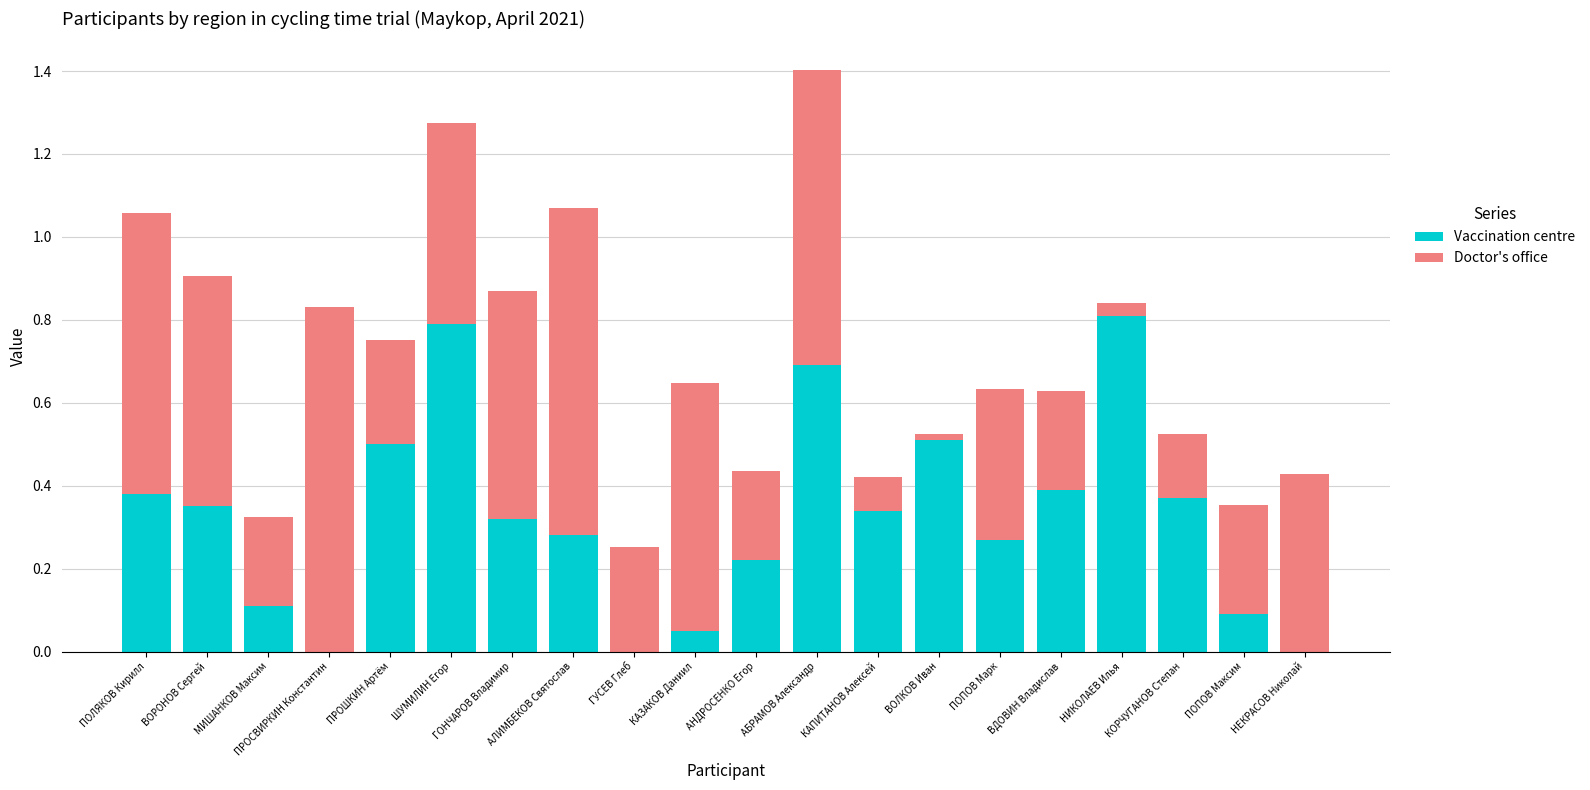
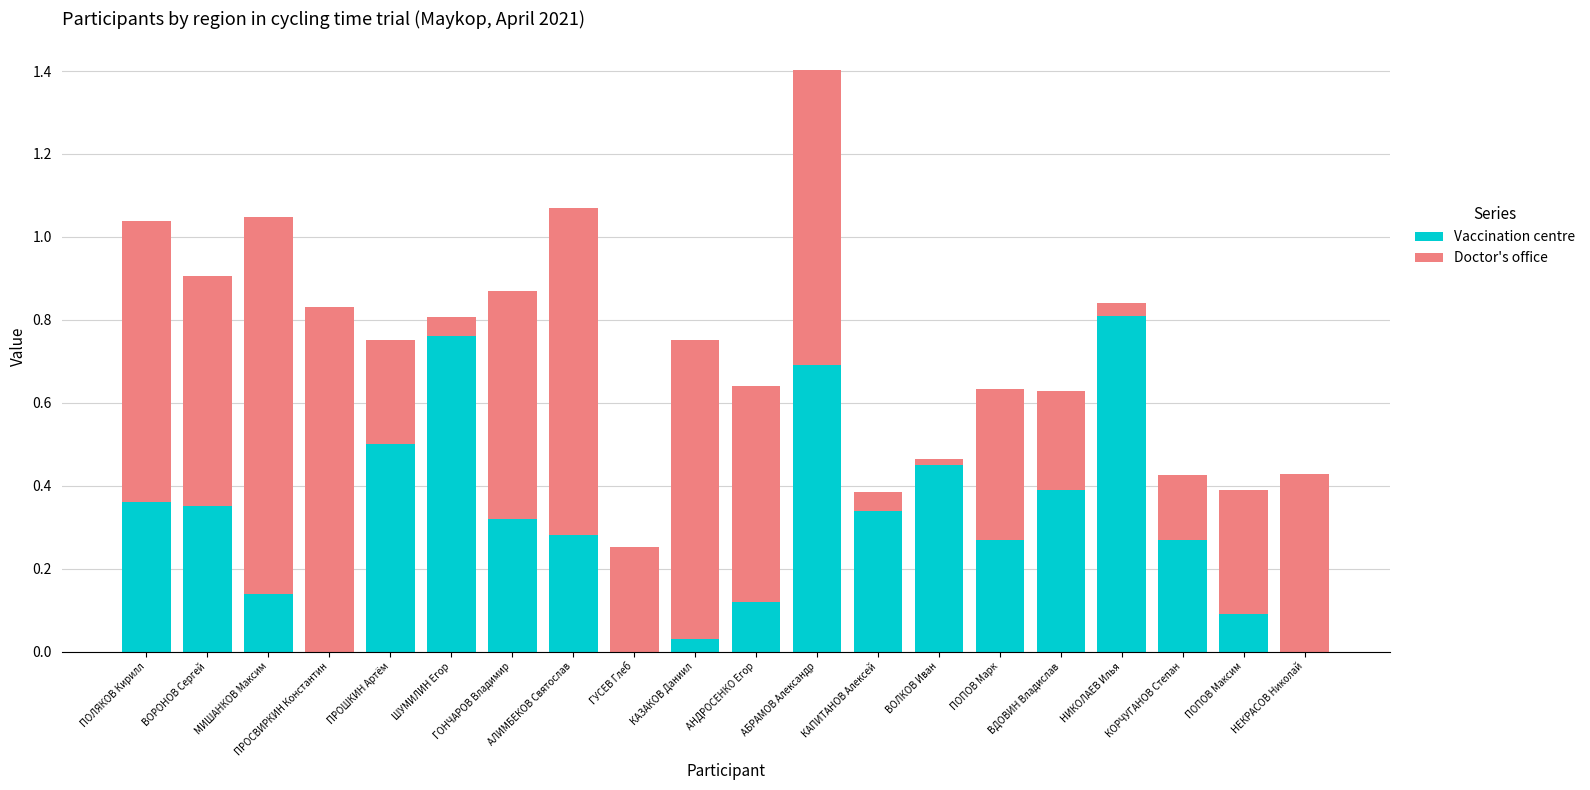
Vaccination centre, ПОЛЯКОВ Кирилл: 0.38 -> 0.36
Vaccination centre, МИШАНКОВ Максим: 0.11 -> 0.14
Doctor's office, МИШАНКОВ Максим: 0.22 -> 0.91
Vaccination centre, ШУМИЛИН Егор: 0.79 -> 0.76
Doctor's office, ШУМИЛИН Егор: 0.48 -> 0.05
Vaccination centre, КАЗАКОВ Даниил: 0.05 -> 0.03
Doctor's office, КАЗАКОВ Даниил: 0.60 -> 0.72
Vaccination centre, АНДРОСЕНКО Егор: 0.22 -> 0.12
Doctor's office, АНДРОСЕНКО Егор: 0.21 -> 0.52
Doctor's office, КАПИТАНОВ Алексей: 0.08 -> 0.05
Vaccination centre, ВОЛКОВ Иван: 0.51 -> 0.45
Vaccination centre, КОРЧУГАНОВ Степан: 0.37 -> 0.27
Doctor's office, ПОПОВ Максим: 0.26 -> 0.30
